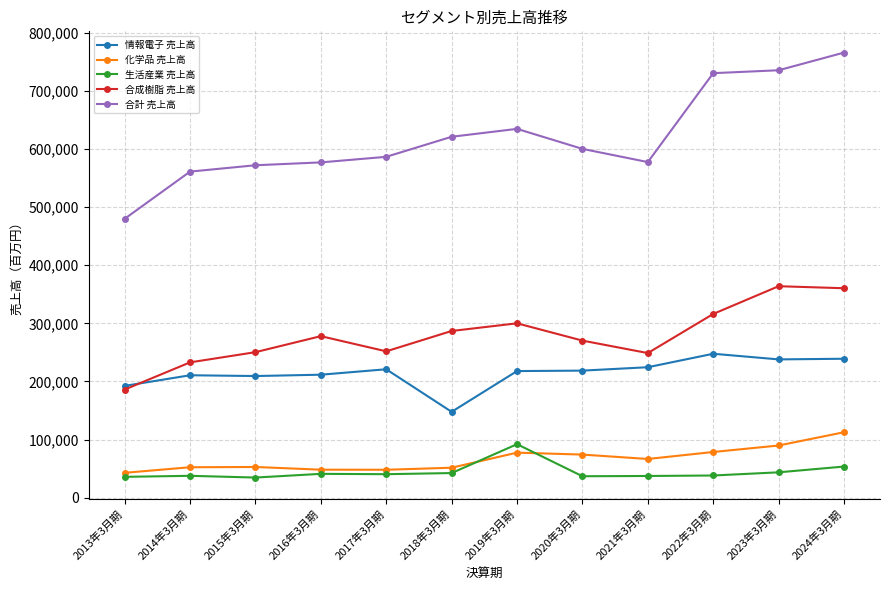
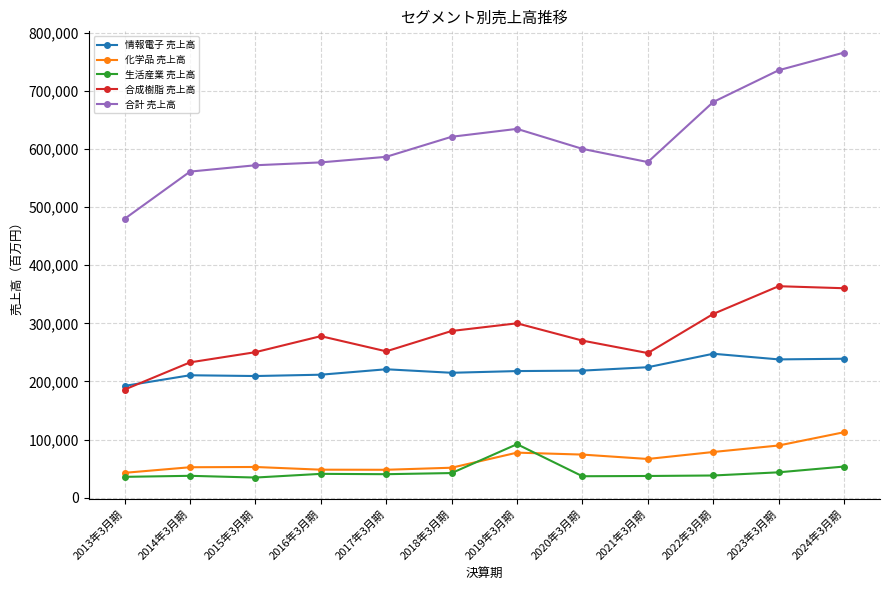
情報電子 売上高, 2018年3月期: 150,000 -> 210,000
合計 売上高, 2022年3月期: 730,000 -> 680,000
